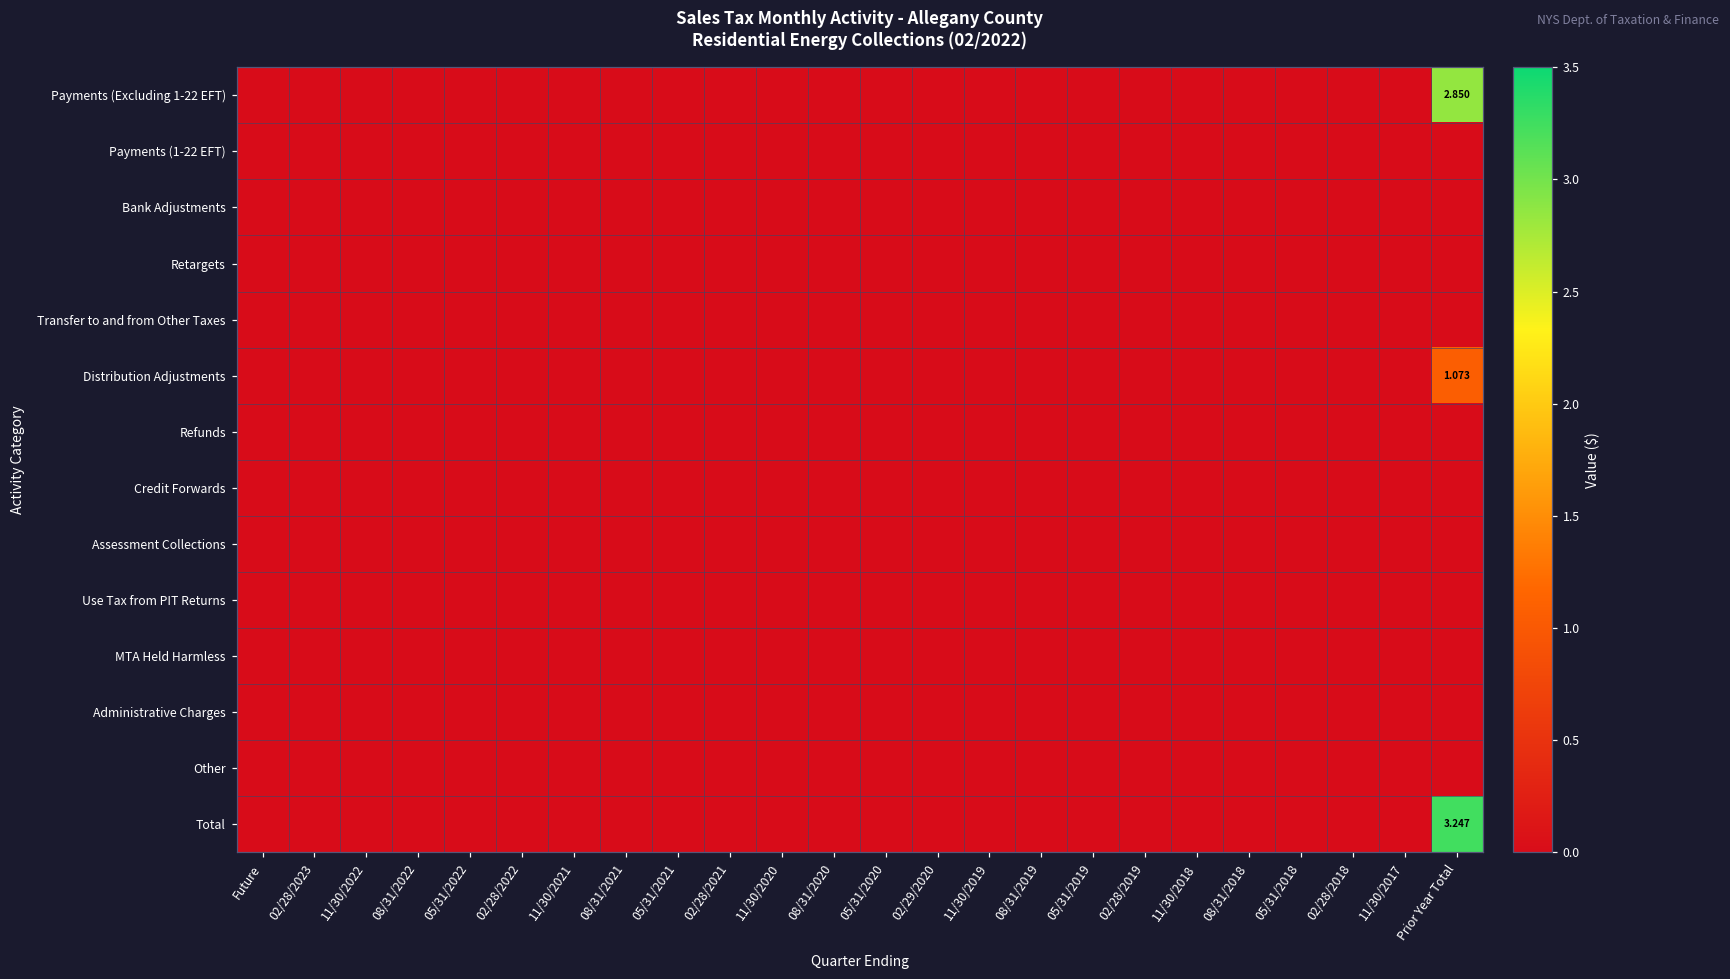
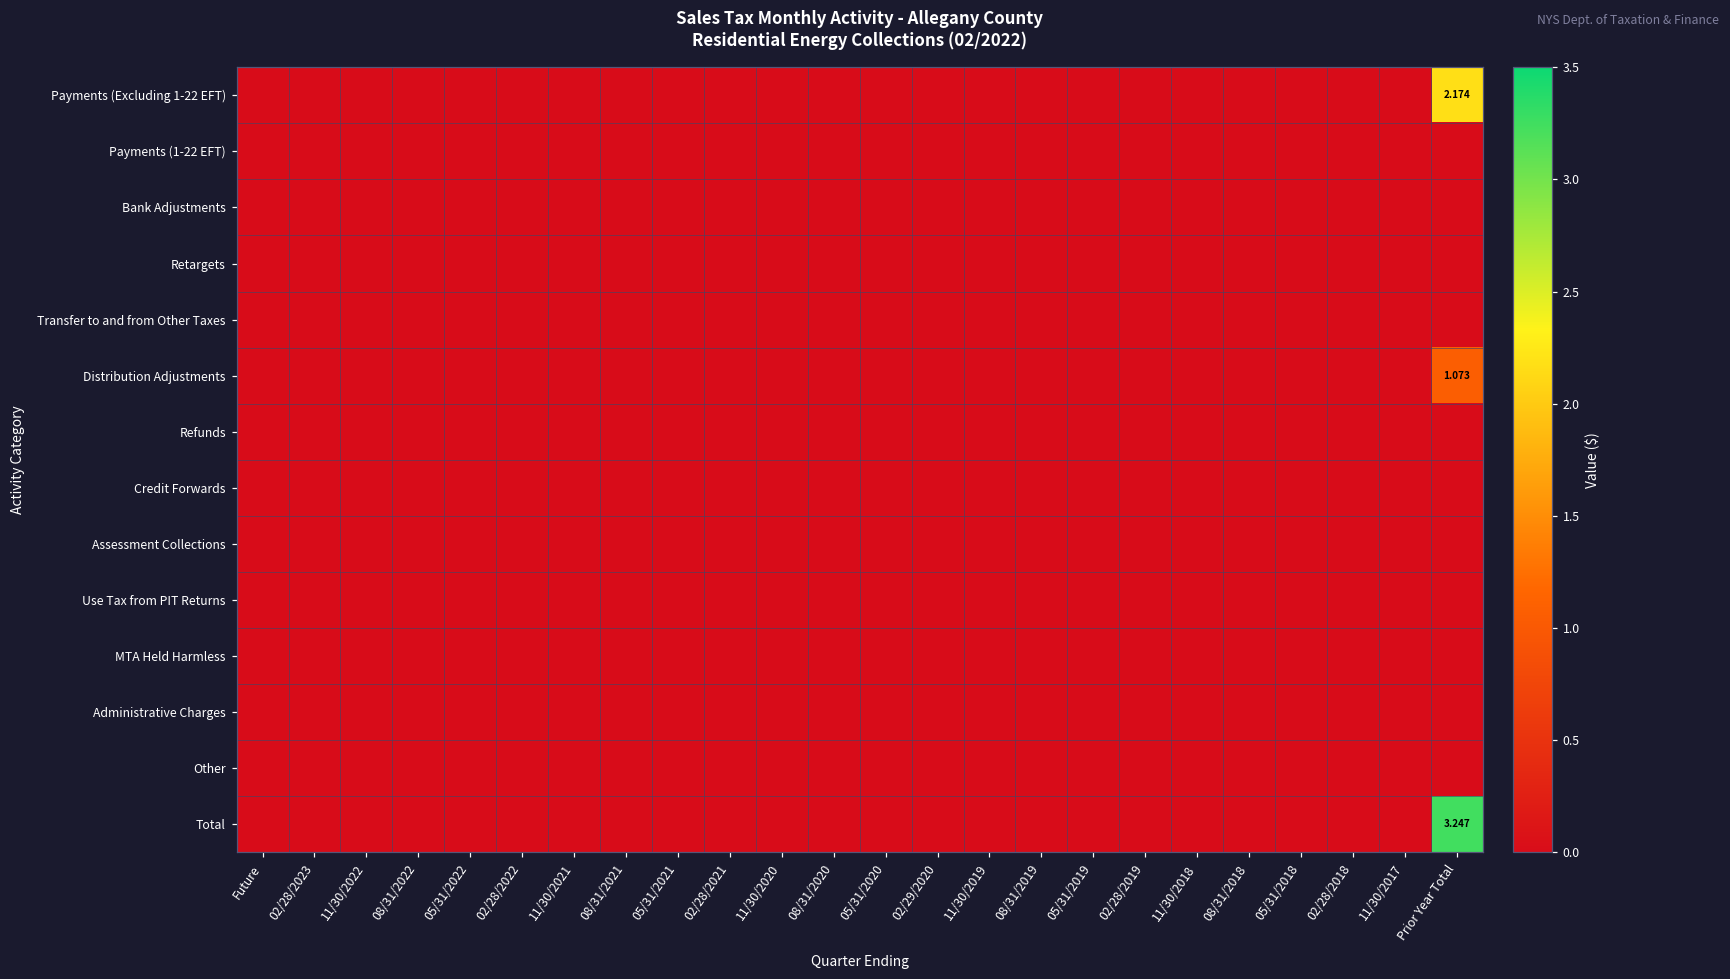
Payments (Excluding 1-22 EFT), Prior Year Total: 2.850 -> 2.174
